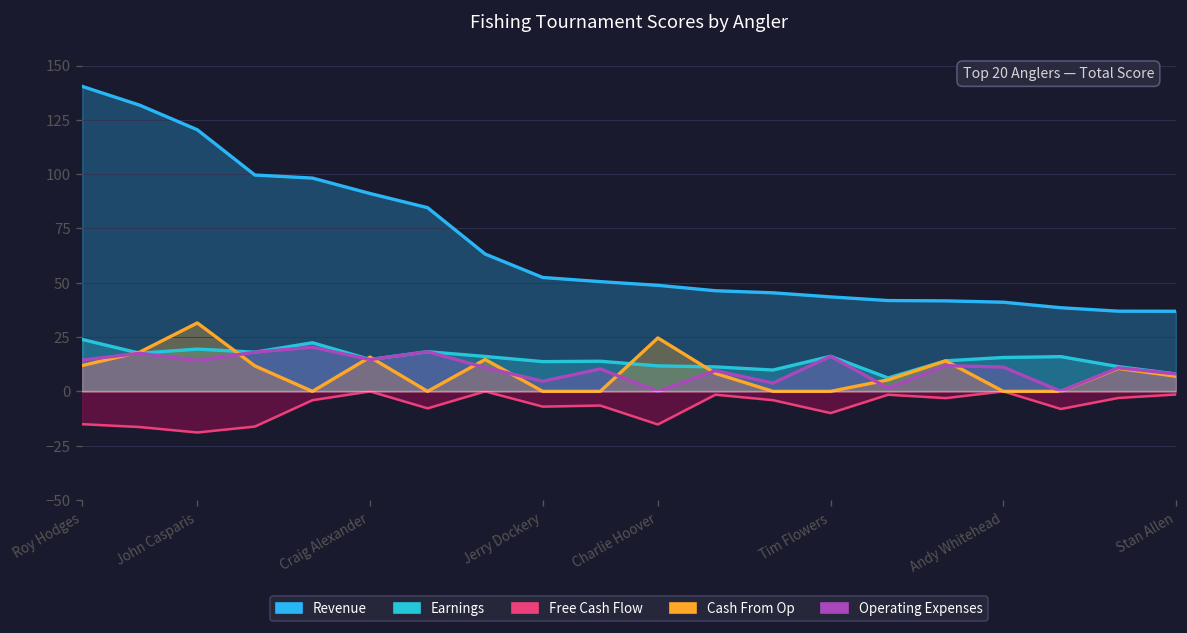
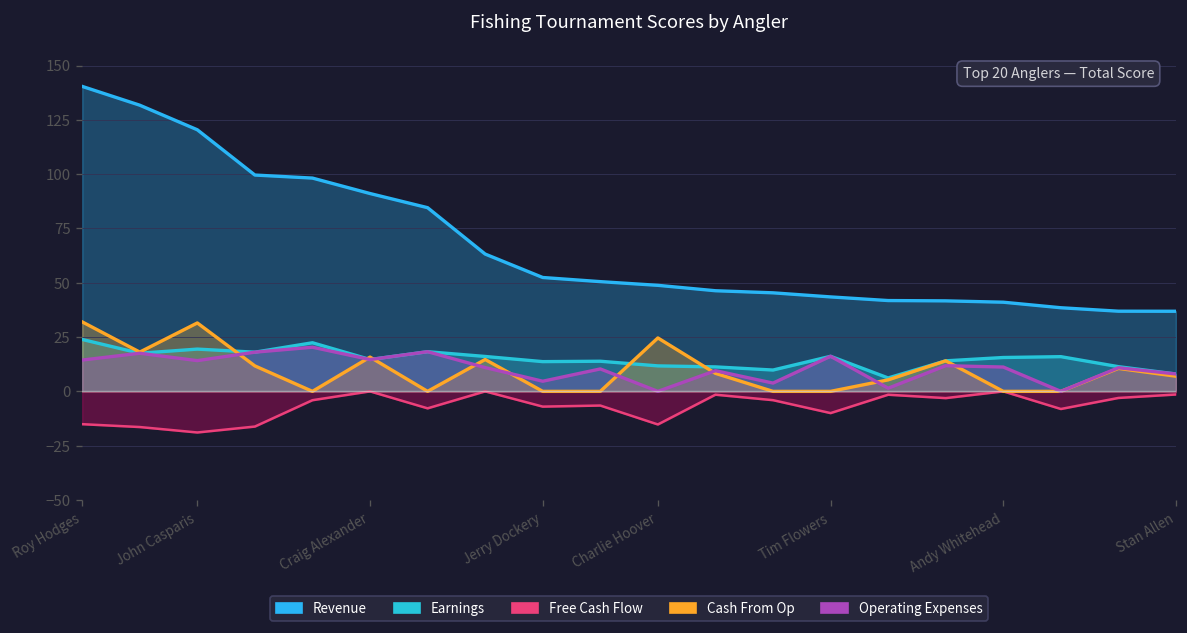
Cash From Op, Roy Hodges: 12 -> 32
